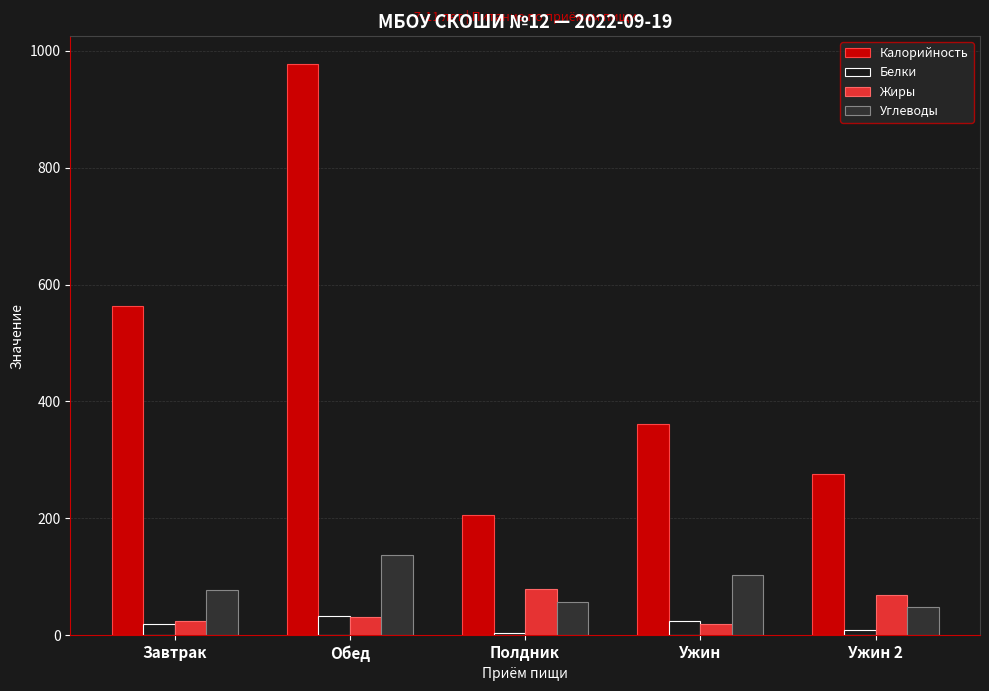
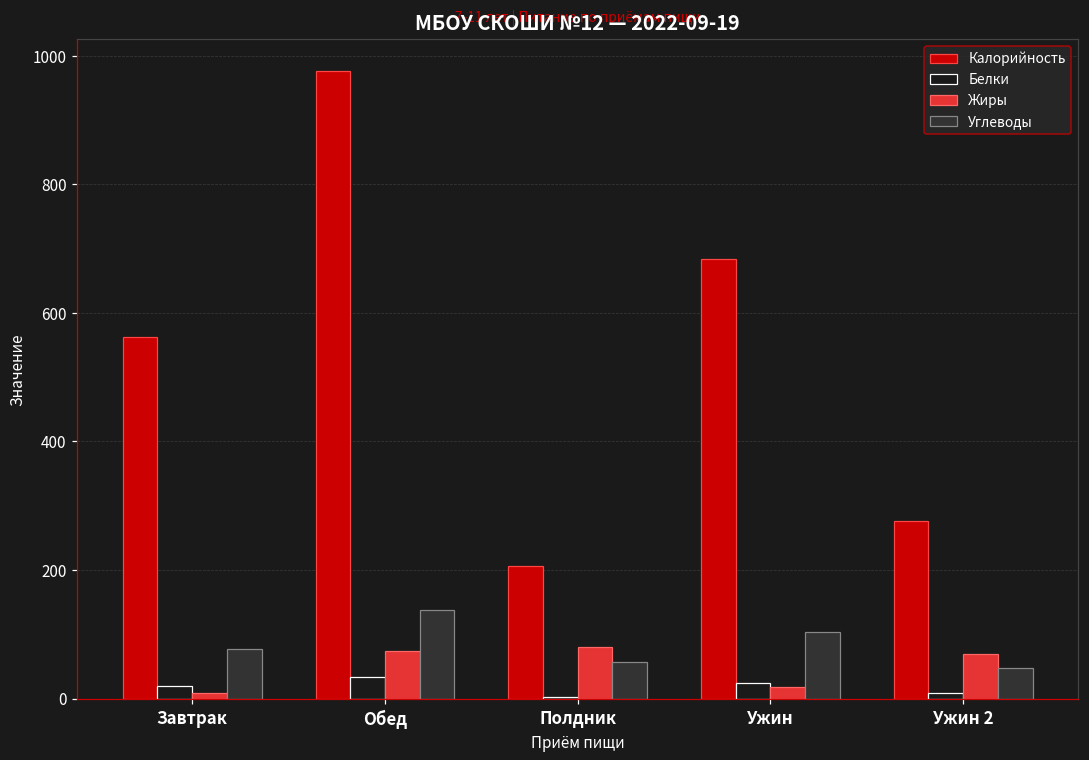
Жиры, Завтрак: 20 -> 10
Жиры, Обед: 30 -> 70
Калорийность, Ужин: 360 -> 680
